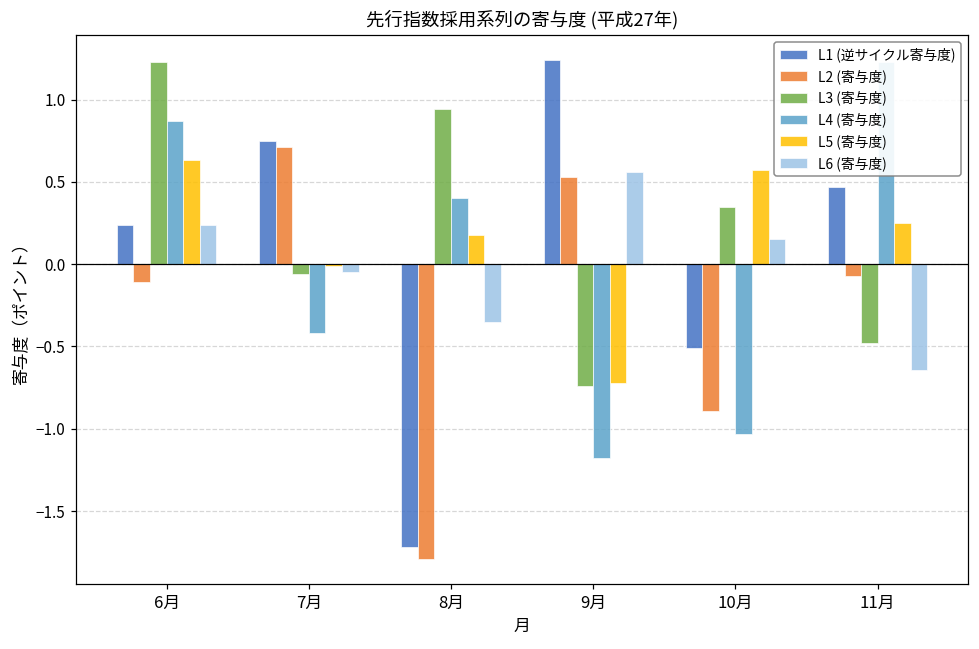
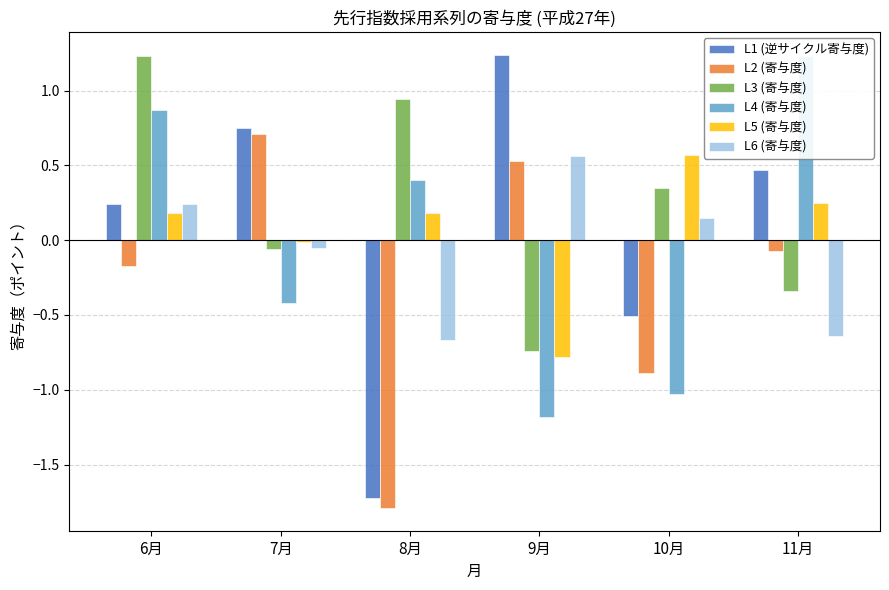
L2 (寄与度), 6月: -0.11 -> -0.17
L5 (寄与度), 6月: 0.63 -> 0.18
L6 (寄与度), 8月: -0.35 -> -0.67
L5 (寄与度), 9月: -0.72 -> -0.78
L3 (寄与度), 11月: -0.48 -> -0.34
